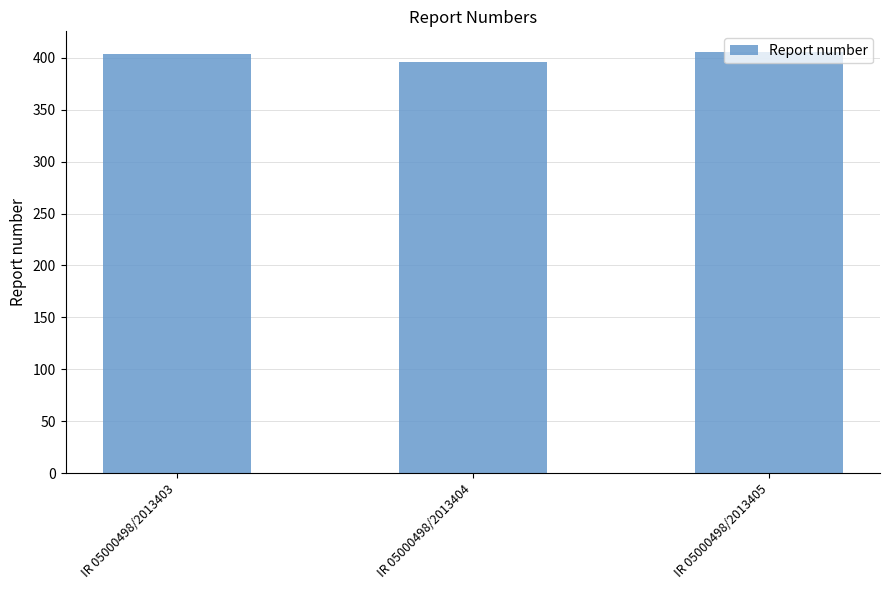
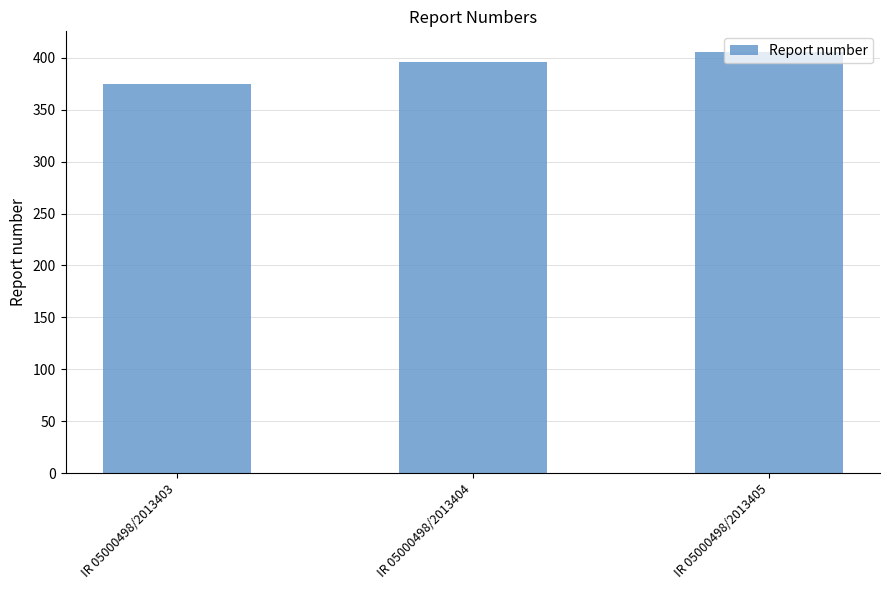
IR 05000498/2013403: 403 -> 375
